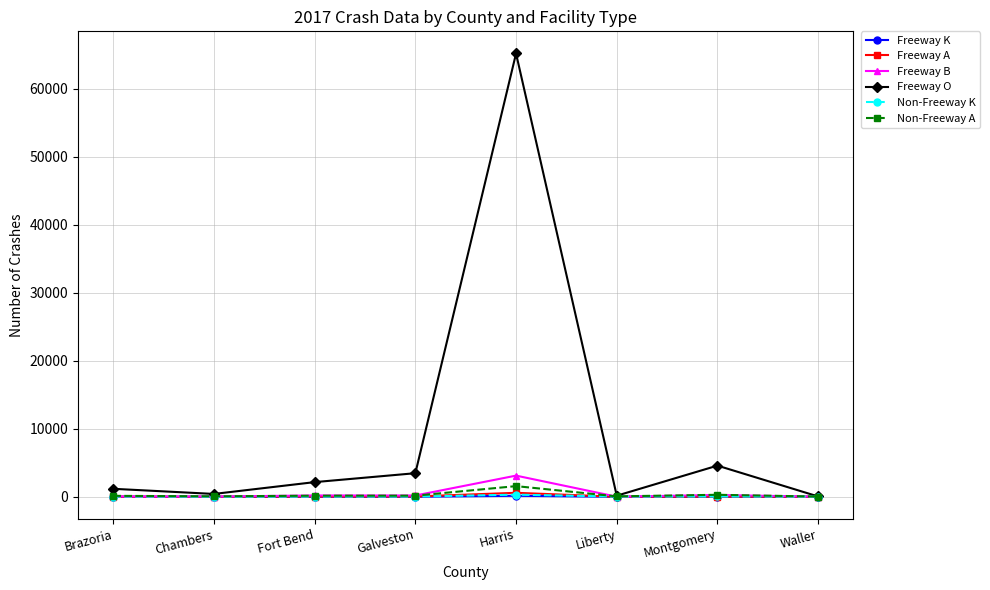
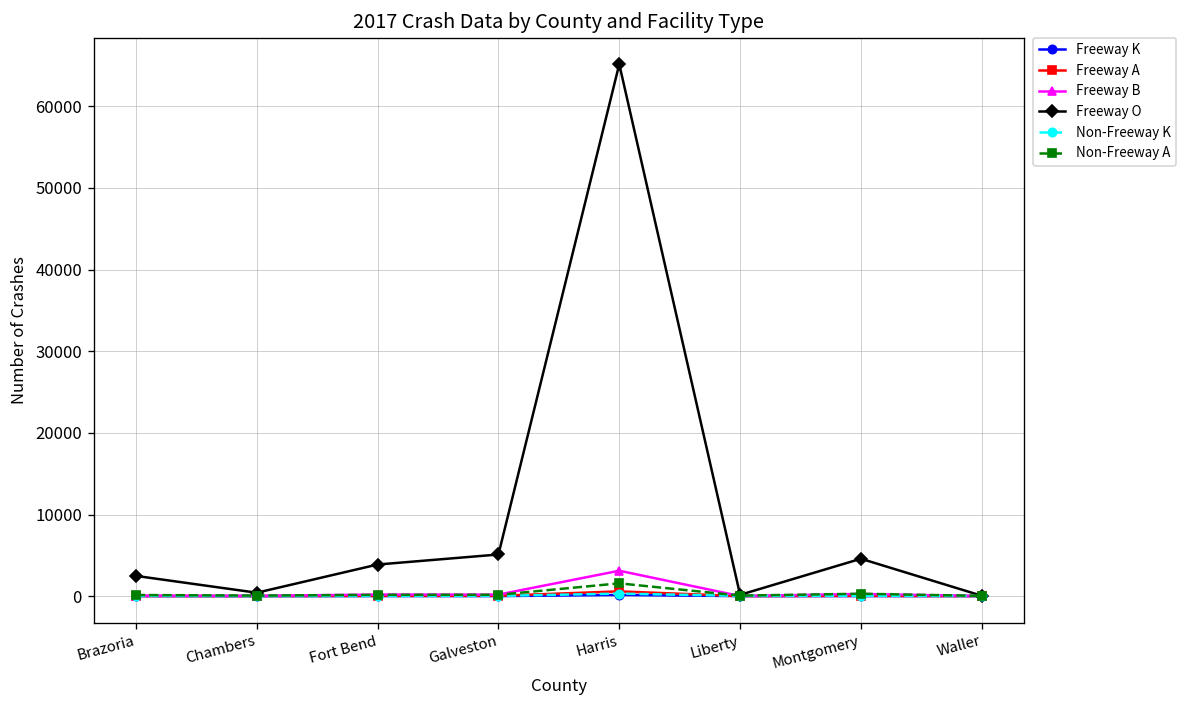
Freeway O, Brazoria: 1000 -> 2000
Freeway O, Fort Bend: 2000 -> 4000
Freeway O, Galveston: 3000 -> 5000
